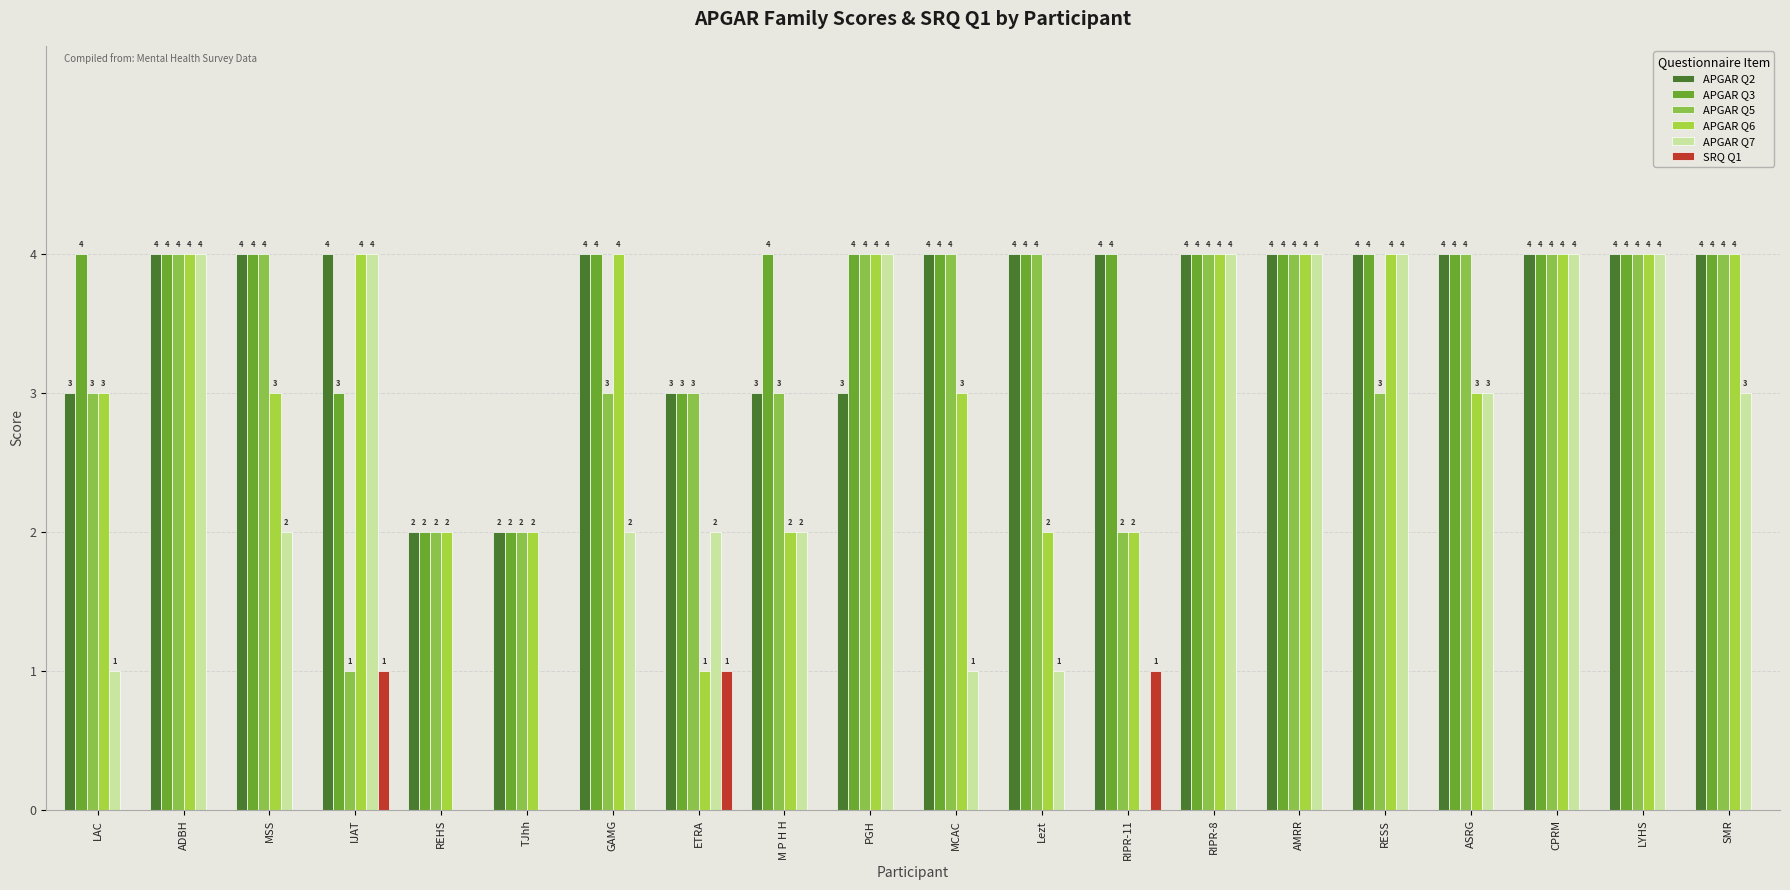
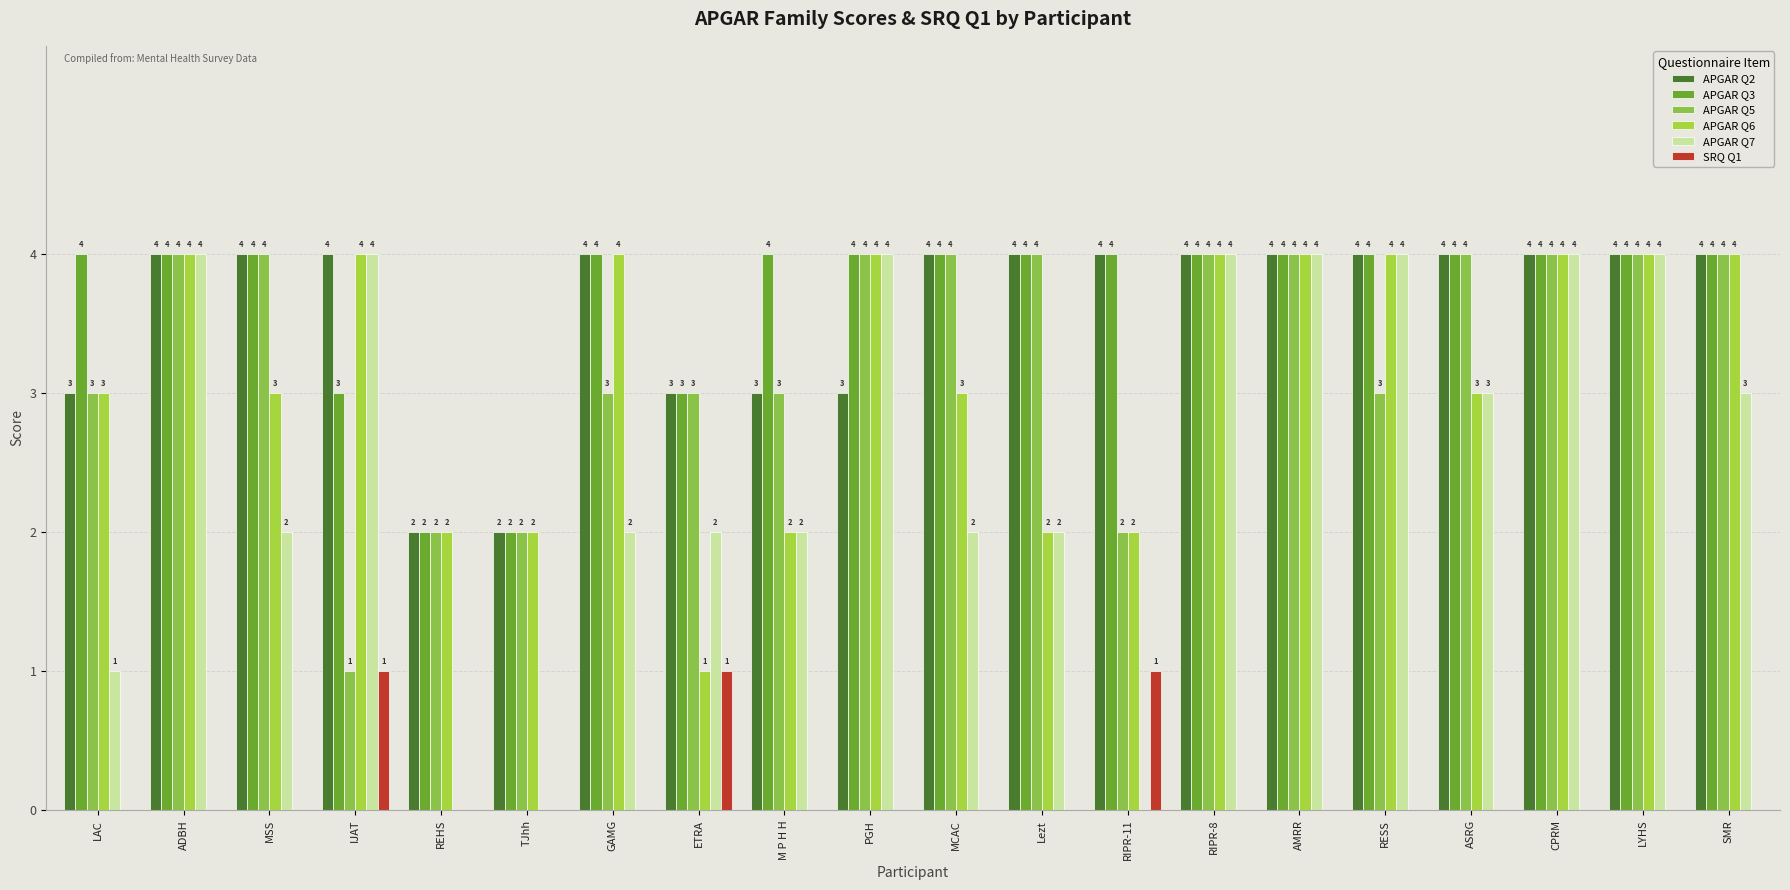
APGAR Q7, MCAC: 1 -> 2
APGAR Q7, Lezt: 1 -> 2
